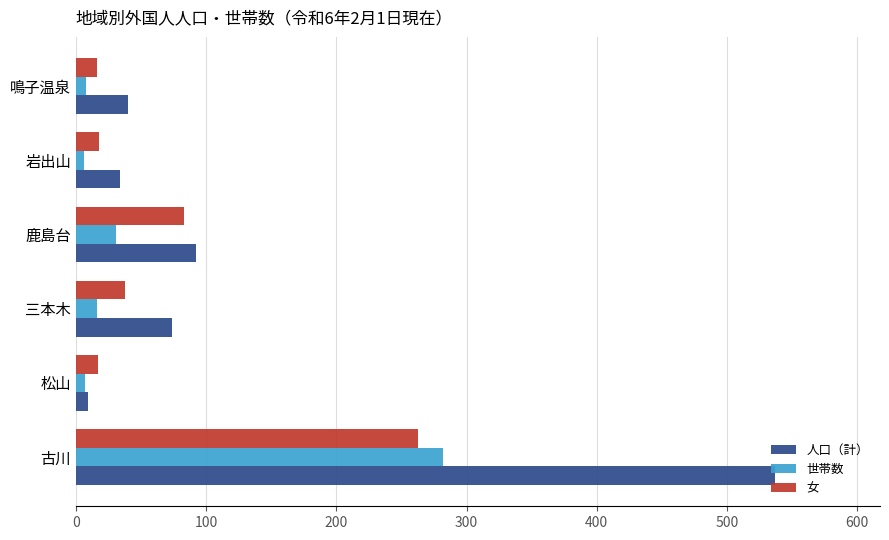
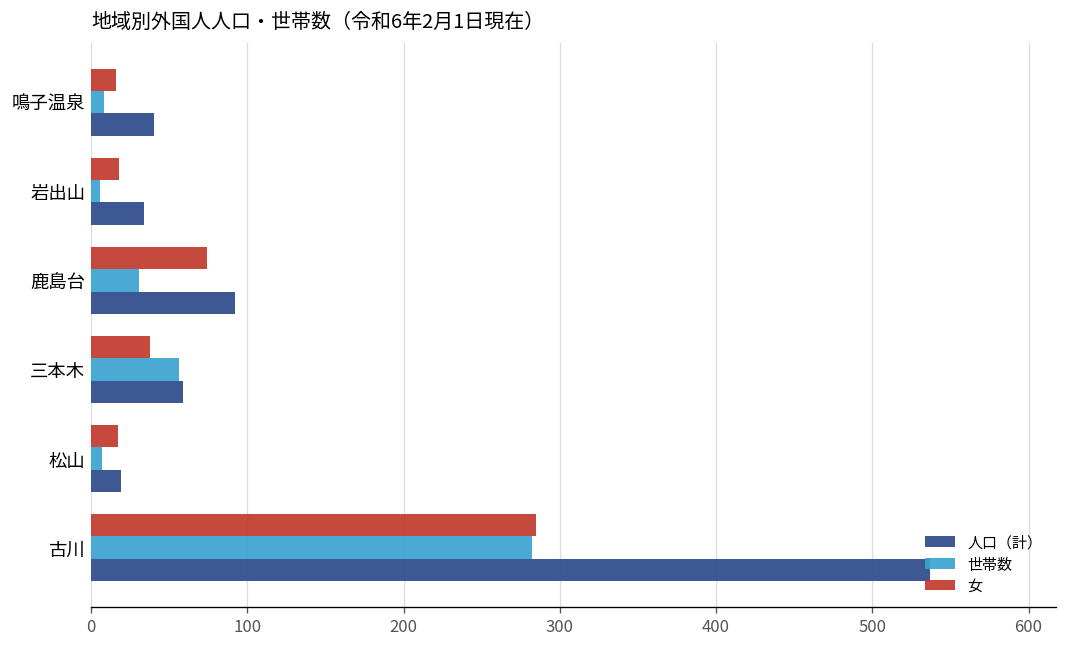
女, 鹿島台: 83 -> 74
世帯数, 三本木: 16 -> 56
人口（計）, 三本木: 74 -> 59
人口（計）, 松山: 9 -> 19
女, 古川: 263 -> 285
